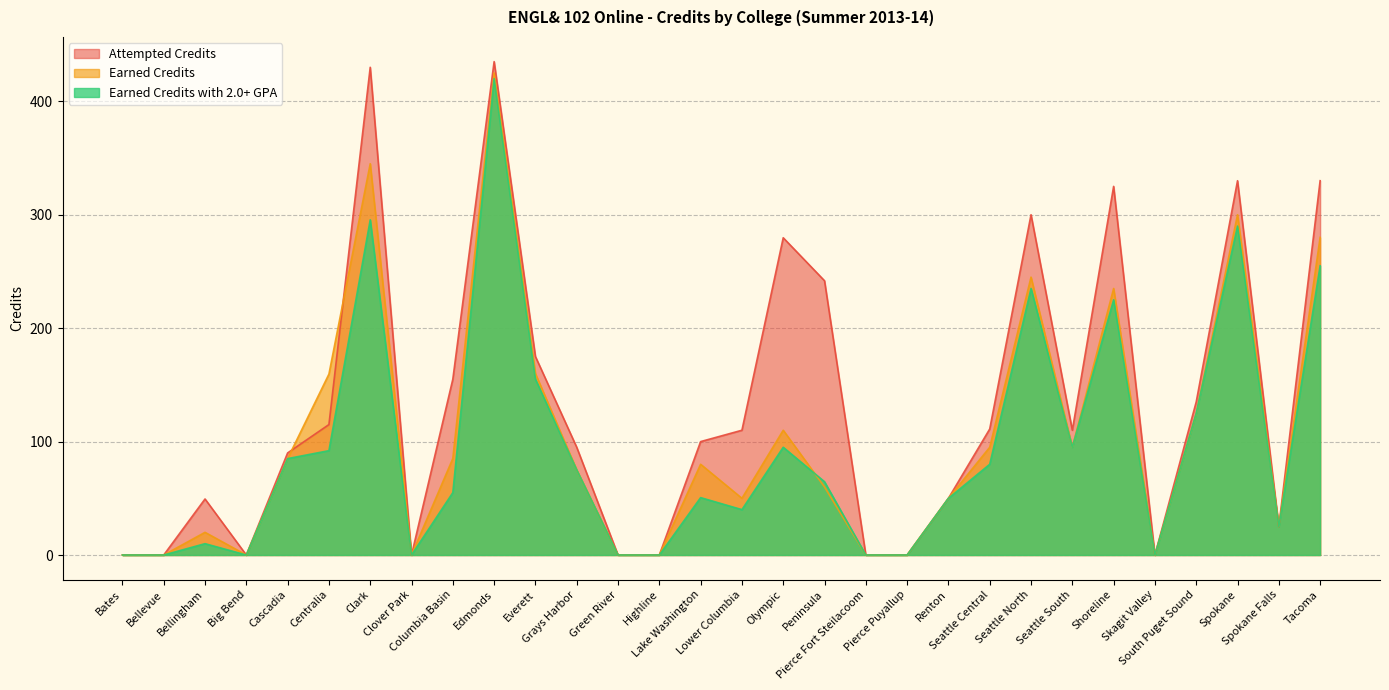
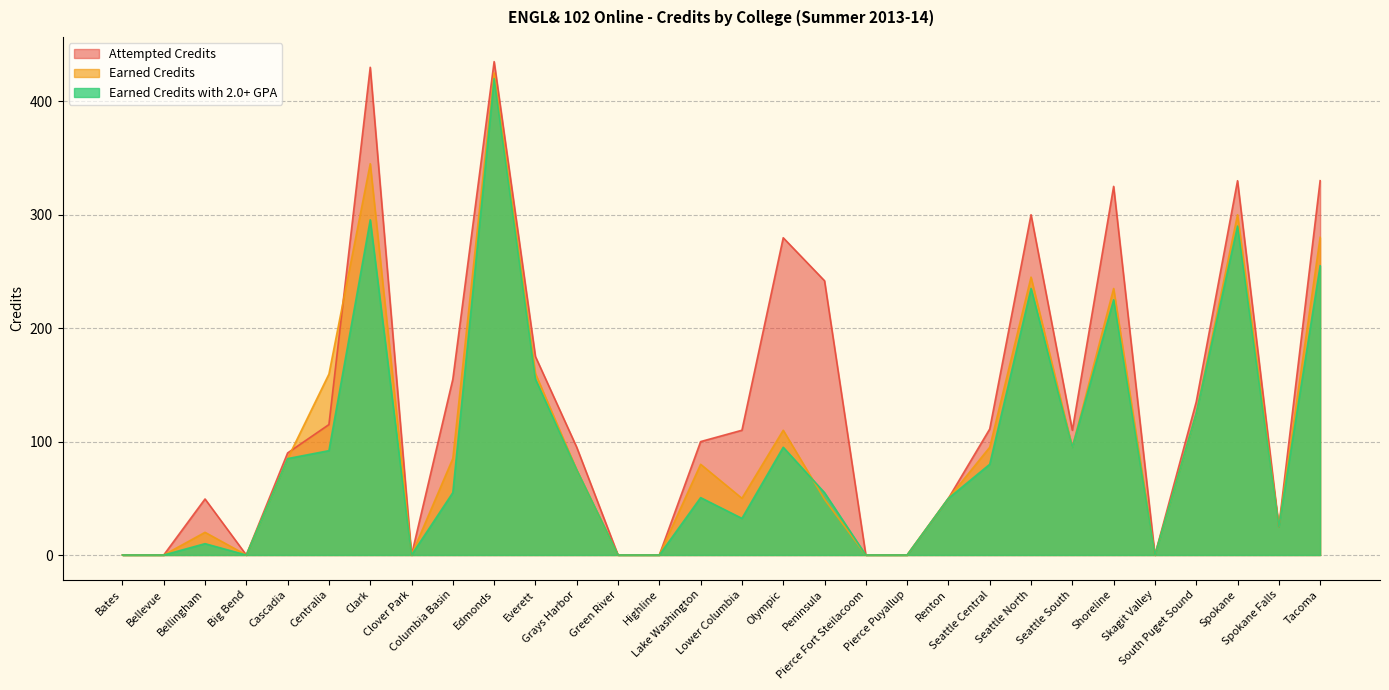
Earned Credits with 2.0+ GPA, Lower Columbia: 40 -> 32
Earned Credits, Peninsula: 60 -> 49
Earned Credits with 2.0+ GPA, Peninsula: 65 -> 55
